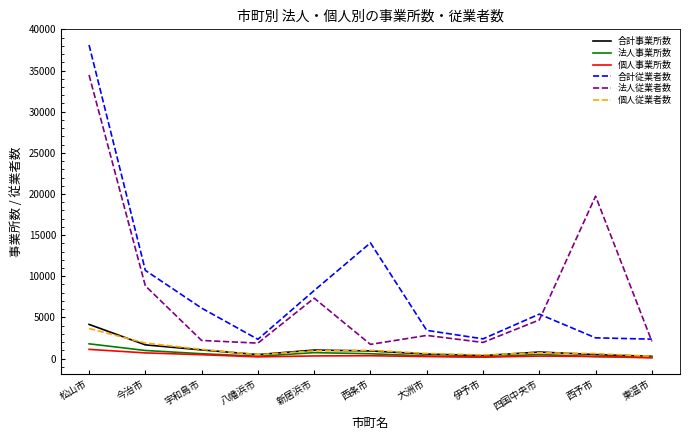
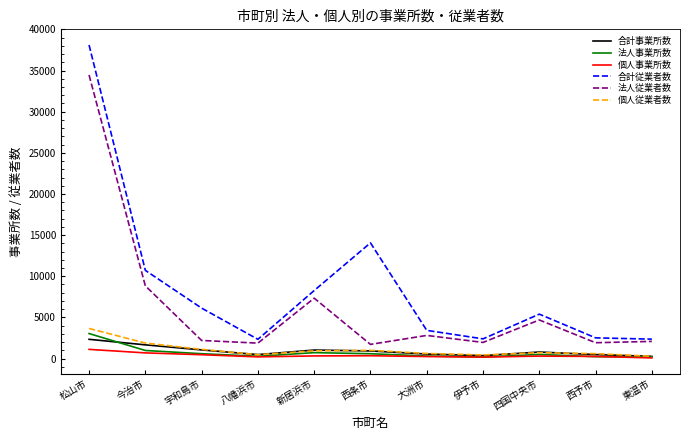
合計事業所数, 松山市: 4000 -> 2000
法人事業所数, 松山市: 2000 -> 3000
法人従業者数, 西予市: 20000 -> 2000
